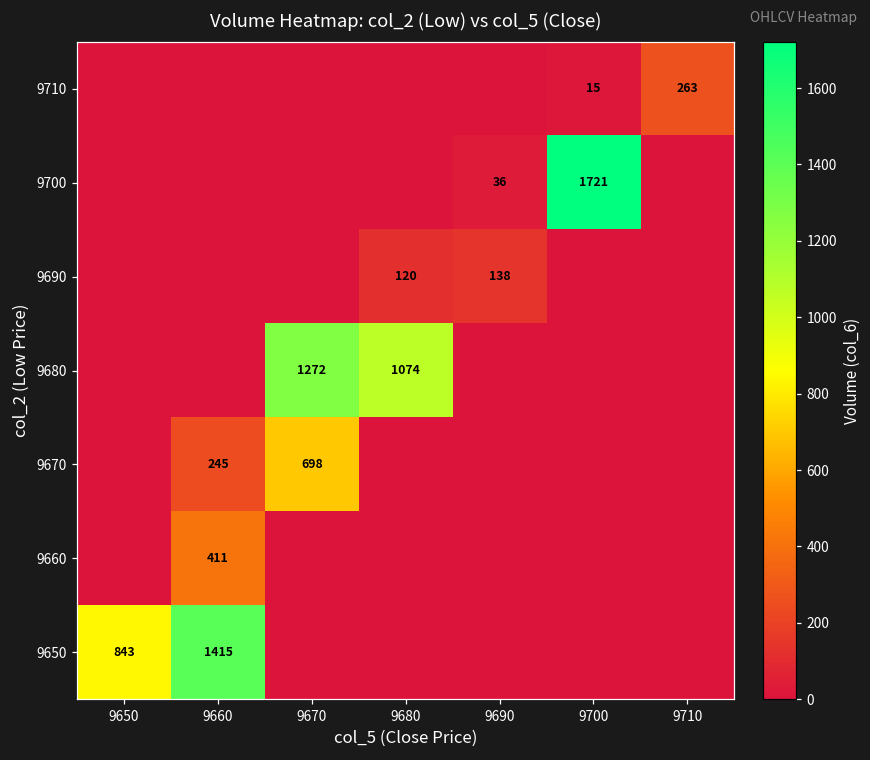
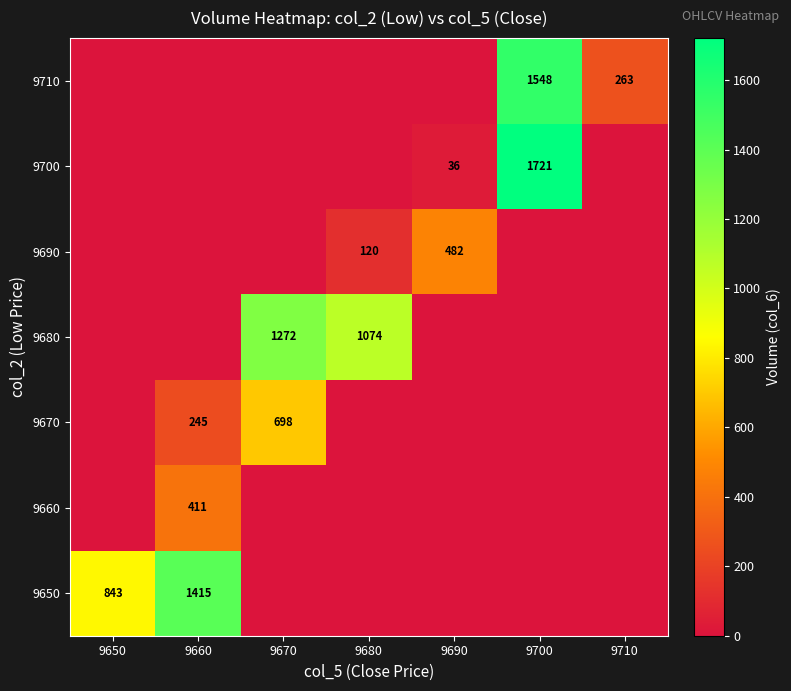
9710, 9700: 15 -> 1548
9690, 9690: 138 -> 482
